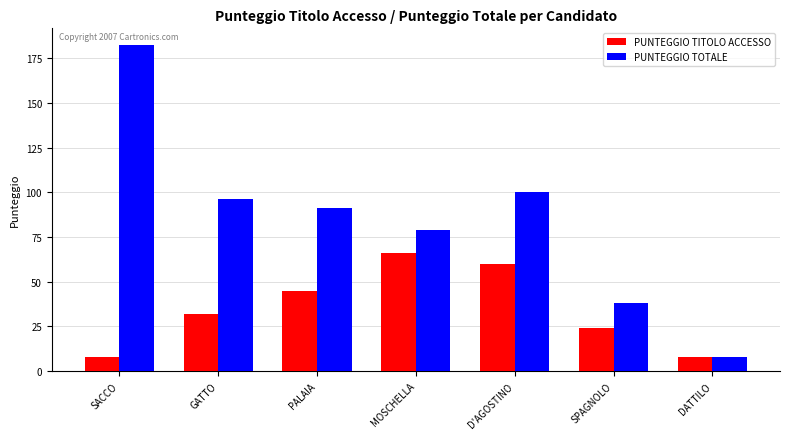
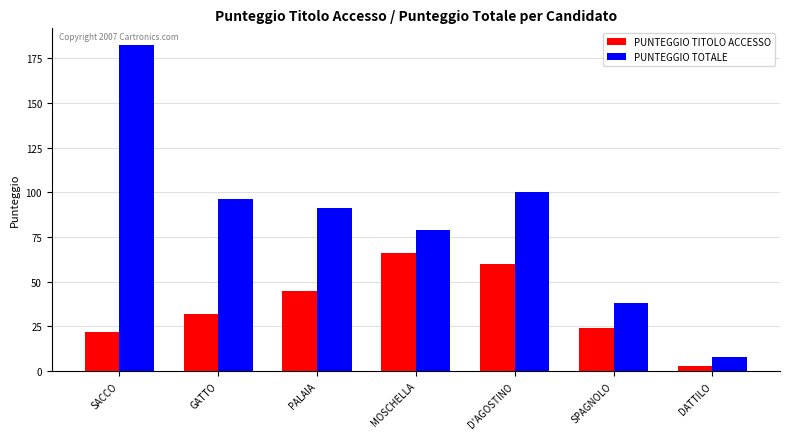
PUNTEGGIO TITOLO ACCESSO, SACCO: 8 -> 22
PUNTEGGIO TITOLO ACCESSO, DATTILO: 8 -> 3
